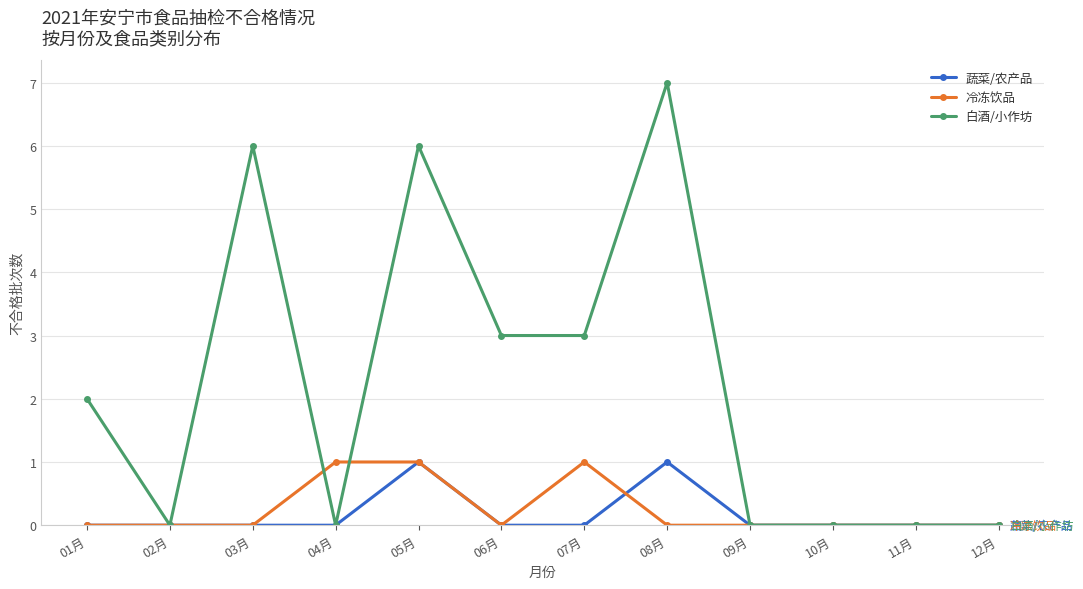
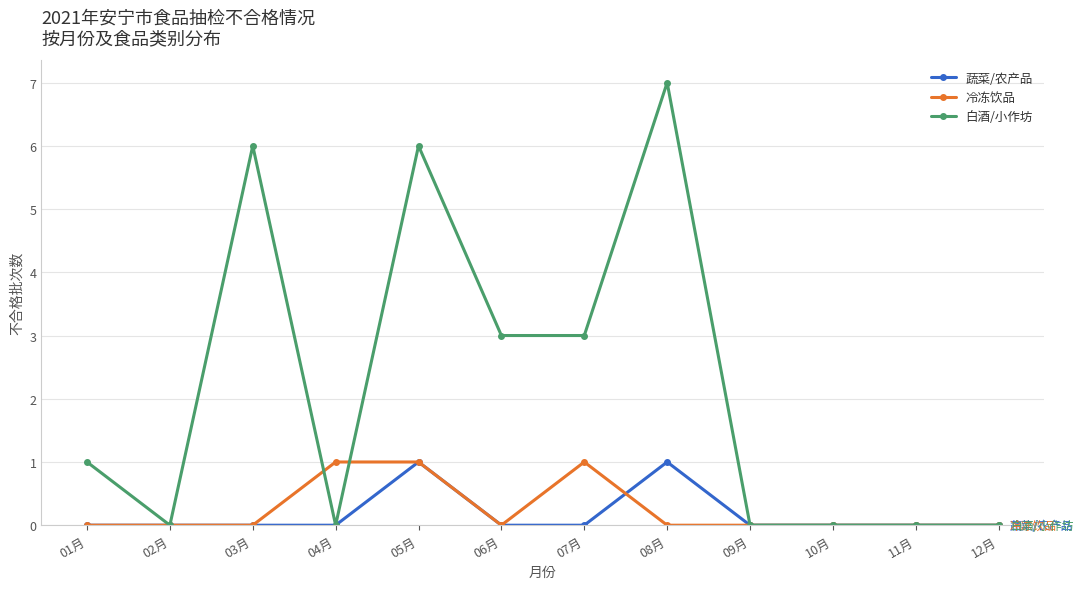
白酒/小作坊, 01月: 2 -> 1
